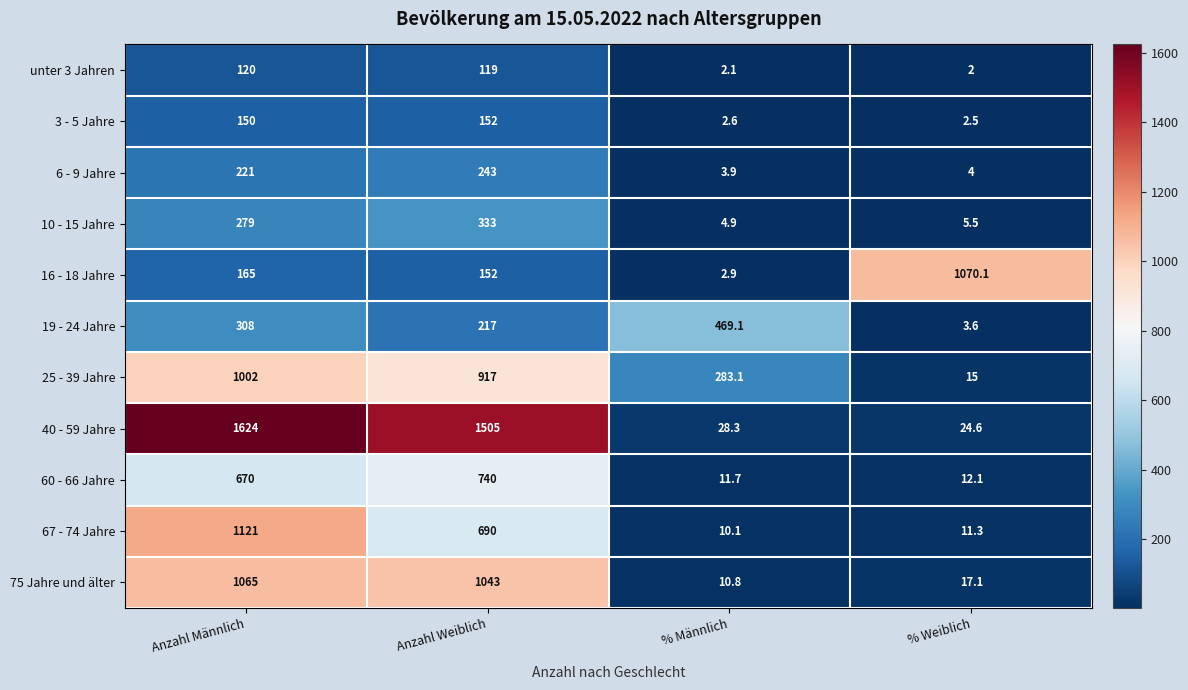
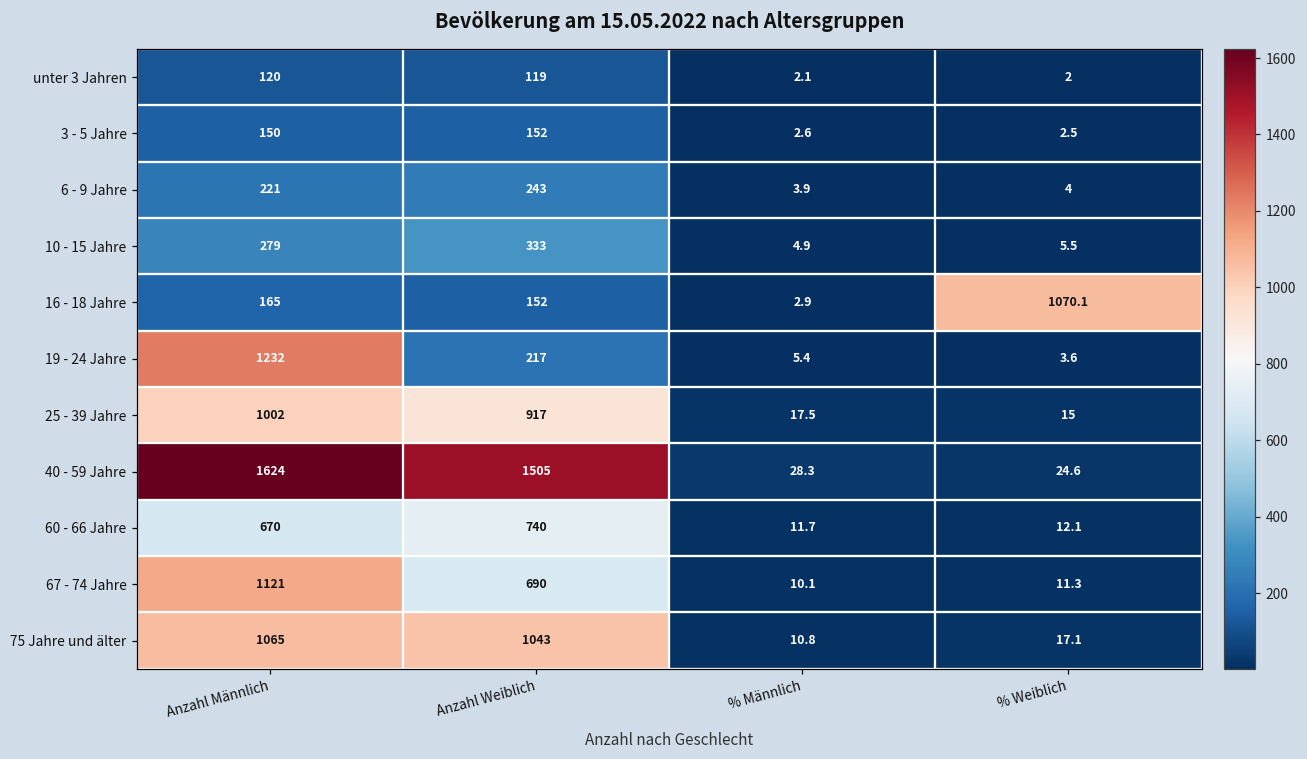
19 - 24 Jahre, Anzahl Männlich: 308 -> 1232
19 - 24 Jahre, % Männlich: 469.1 -> 5.4
25 - 39 Jahre, % Männlich: 283.1 -> 17.5
